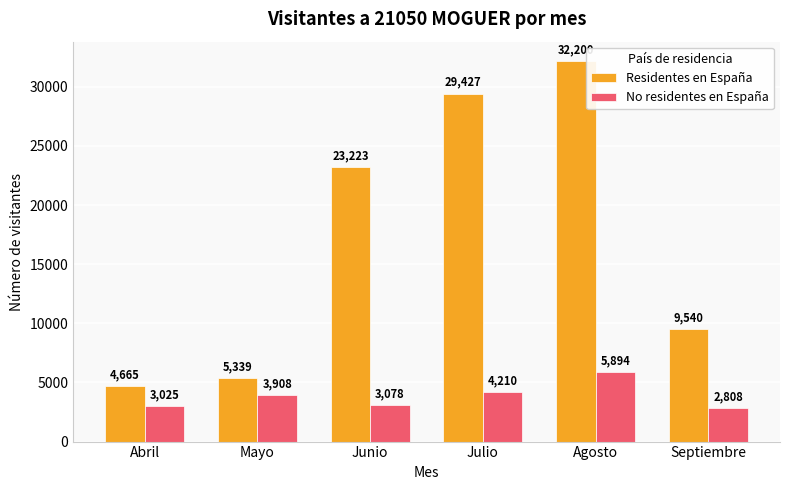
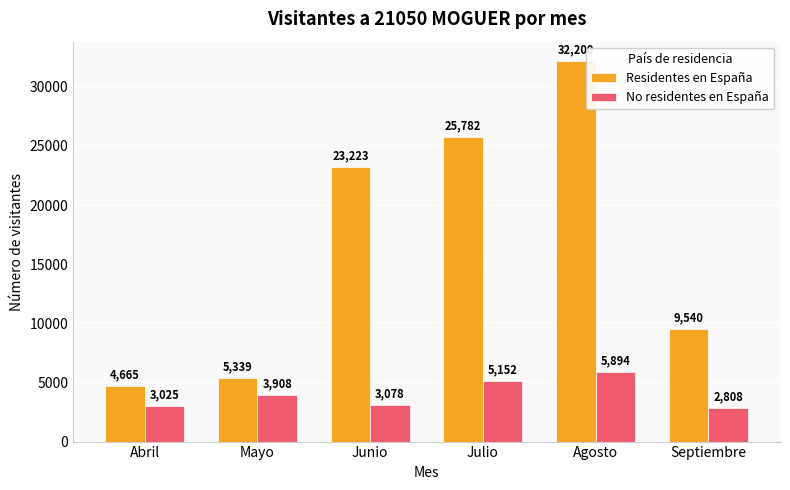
Residentes en España, Julio: 29,427 -> 25,782
No residentes en España, Julio: 4,210 -> 5,152
